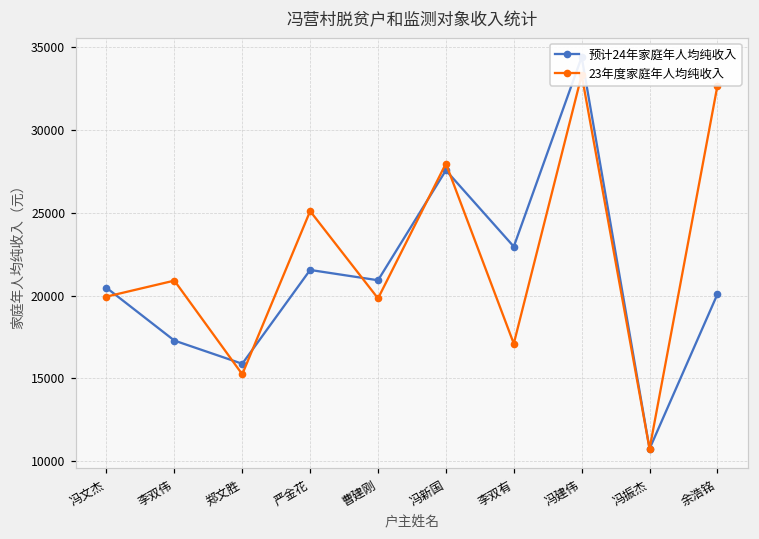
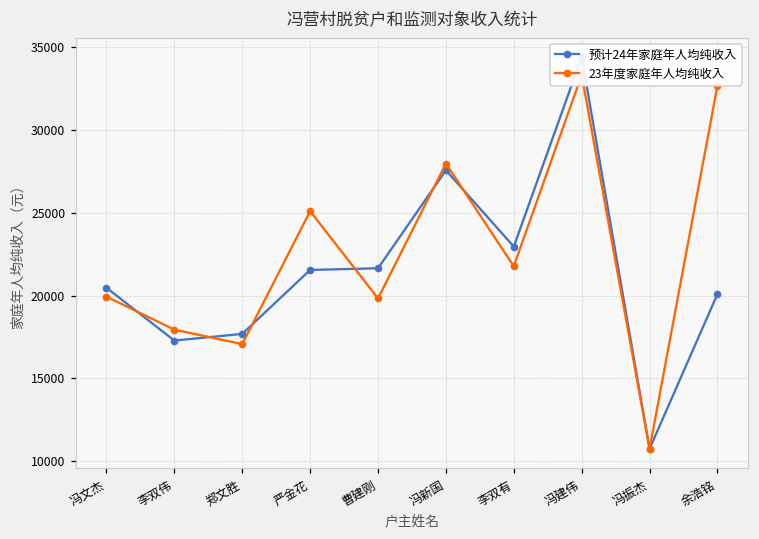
23年度家庭年人均纯收入, 李双伟: 20900 -> 17900
预计24年家庭年人均纯收入, 郑文胜: 15900 -> 17700
23年度家庭年人均纯收入, 郑文胜: 15200 -> 17100
预计24年家庭年人均纯收入, 曹建刚: 20900 -> 21600
23年度家庭年人均纯收入, 李双有: 17100 -> 21800
